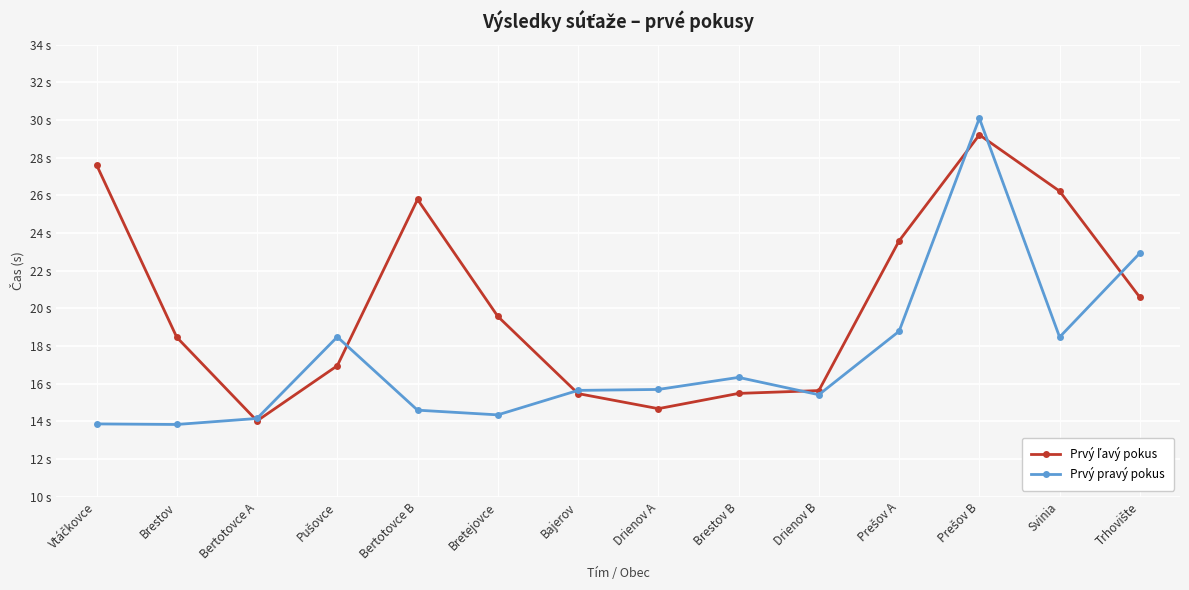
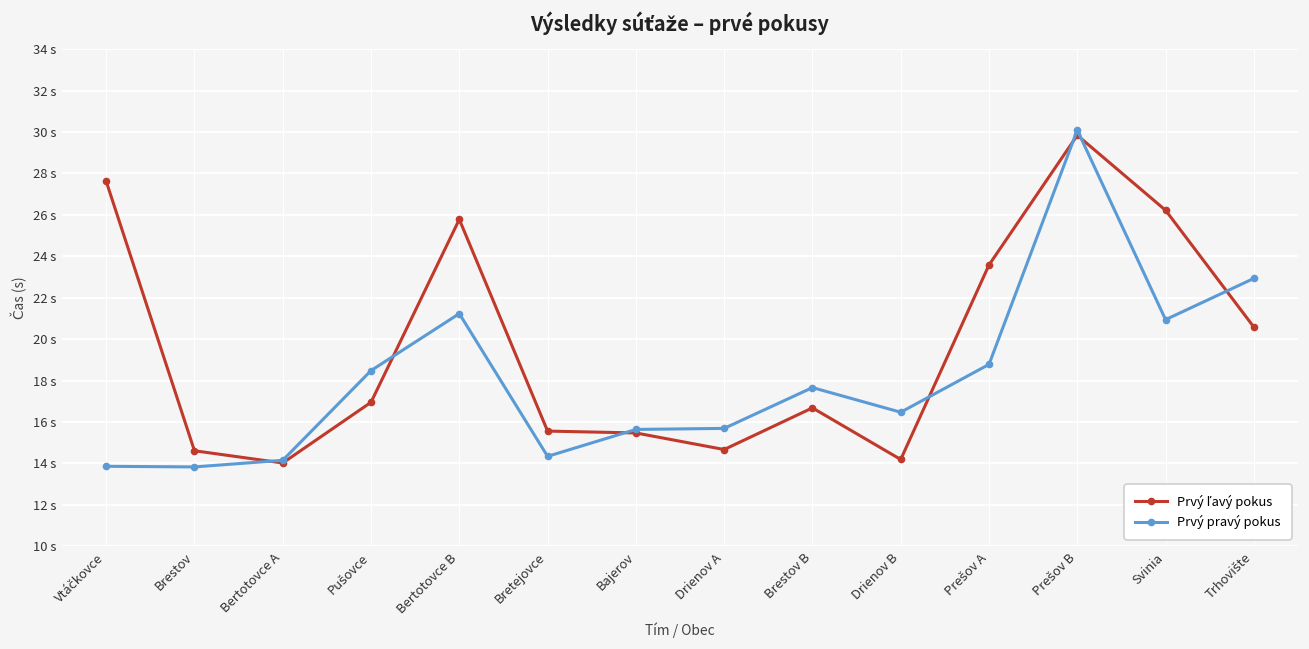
Prvý ľavý pokus, Brestov: 18.5 s -> 14.6 s
Prvý pravý pokus, Bertotovce B: 14.6 s -> 21.2 s
Prvý ľavý pokus, Bretejovce: 19.6 s -> 15.6 s
Prvý ľavý pokus, Brestov B: 15.5 s -> 16.7 s
Prvý pravý pokus, Brestov B: 16.3 s -> 17.7 s
Prvý ľavý pokus, Drienov B: 15.6 s -> 14.2 s
Prvý pravý pokus, Drienov B: 15.4 s -> 16.5 s
Prvý ľavý pokus, Prešov B: 29.2 s -> 29.8 s
Prvý pravý pokus, Svinia: 18.5 s -> 20.9 s
